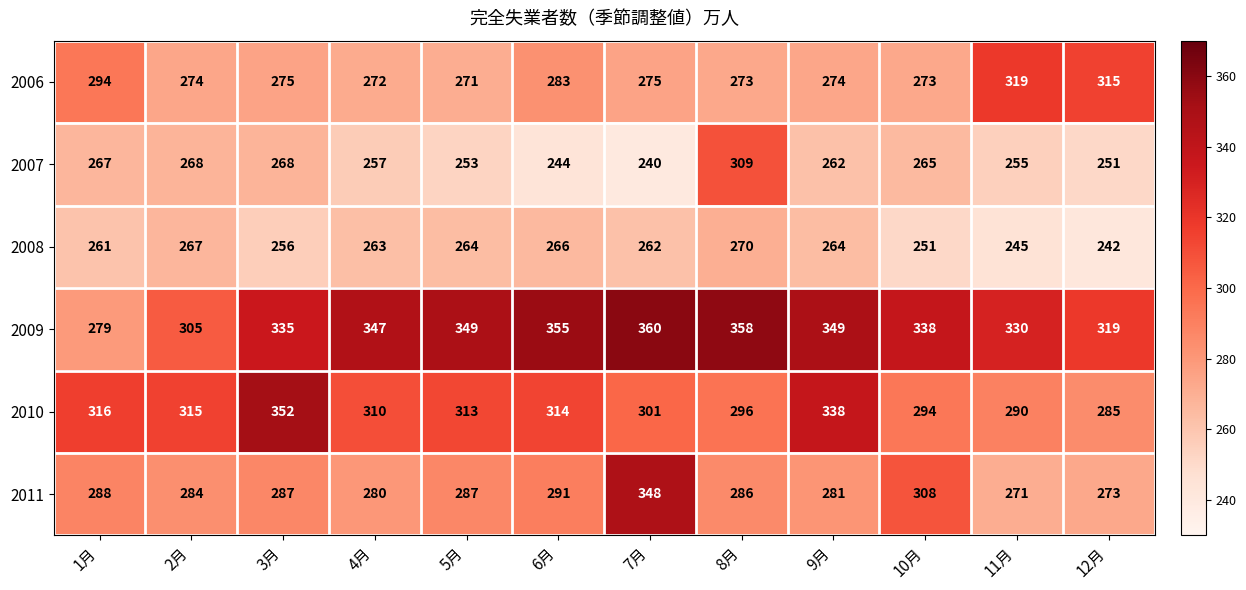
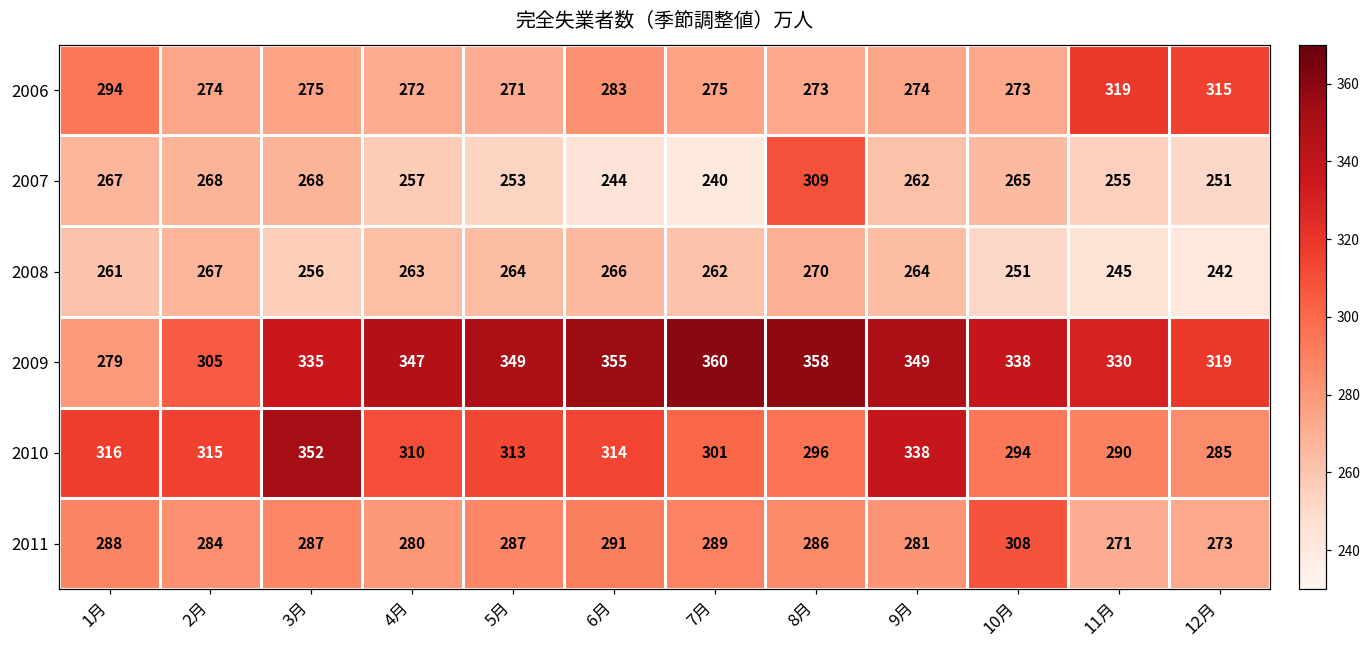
2011, 7月: 348 -> 289
